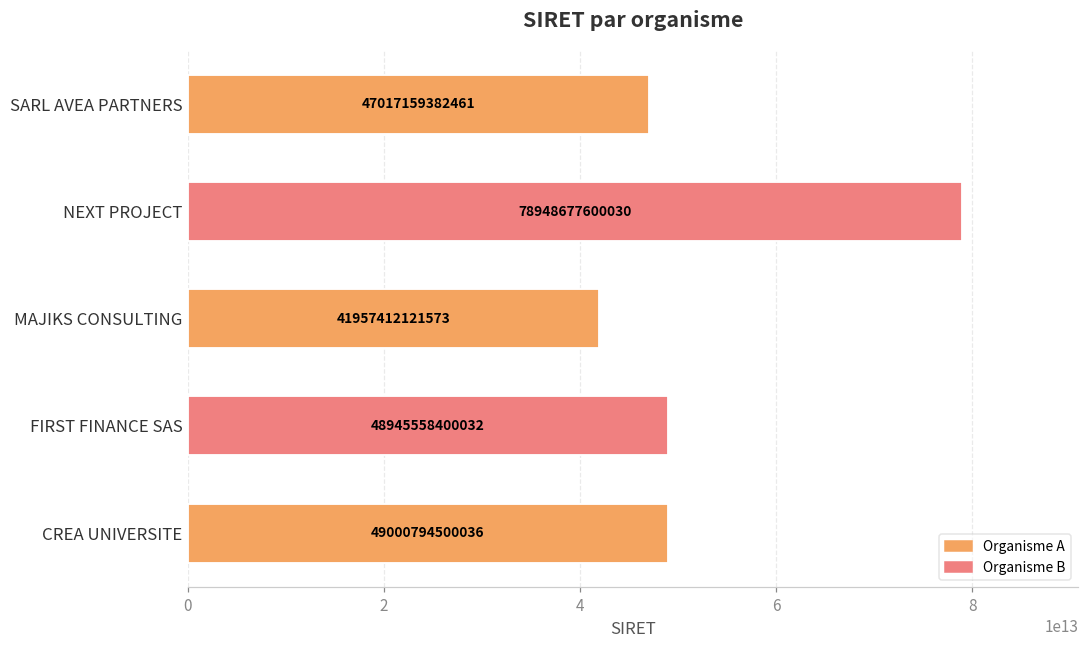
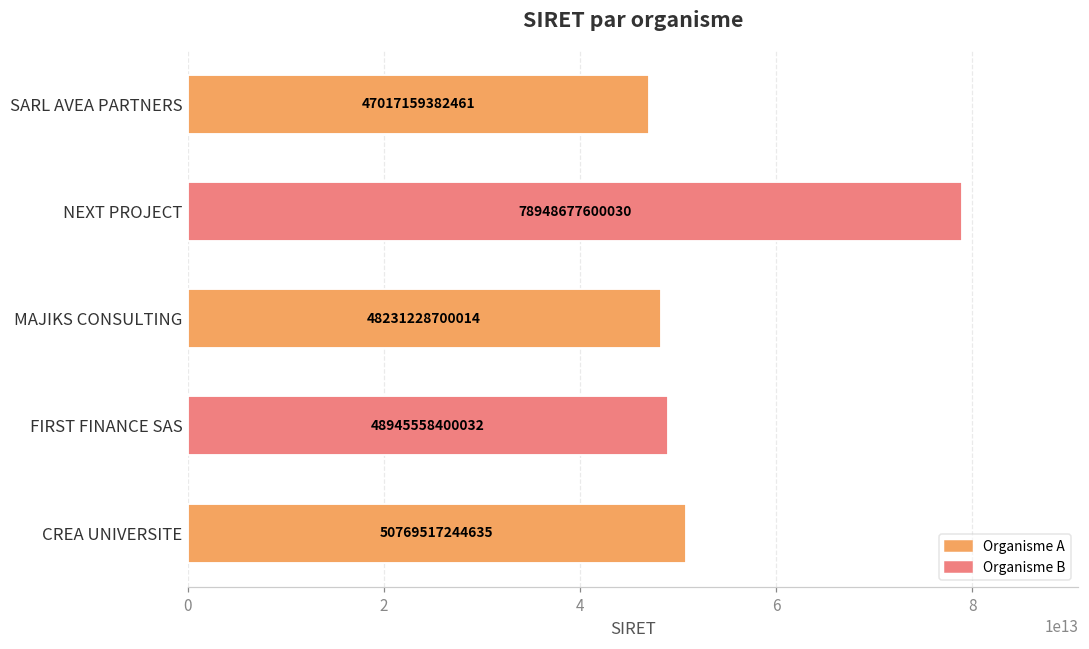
MAJIKS CONSULTING: 41957412121573 -> 48231228700014
CREA UNIVERSITE: 49000794500036 -> 50769517244635
